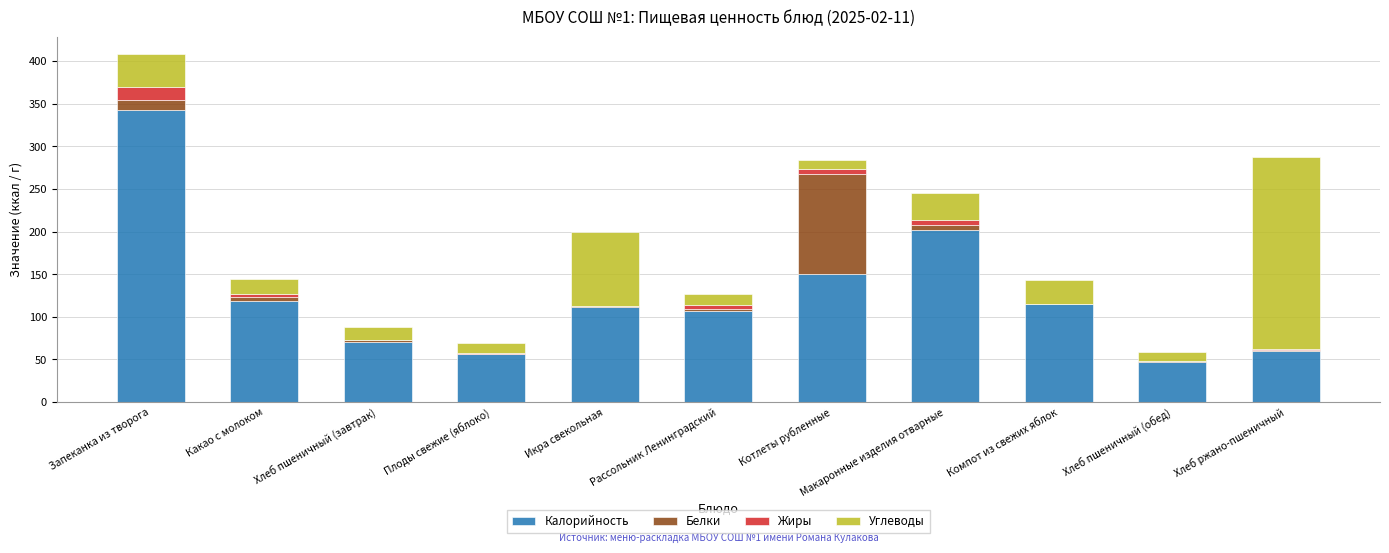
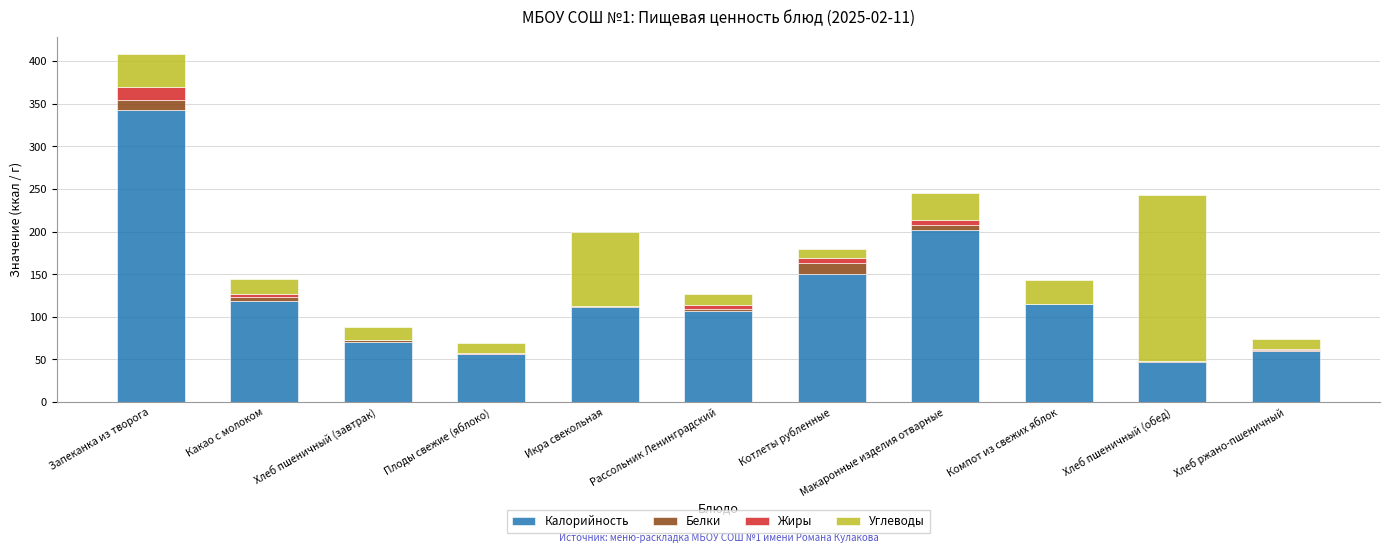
Белки, Котлеты рубленные: 120 -> 10
Углеводы, Хлеб пшеничный (обед): 10 -> 190
Углеводы, Хлеб ржано-пшеничный: 230 -> 10
